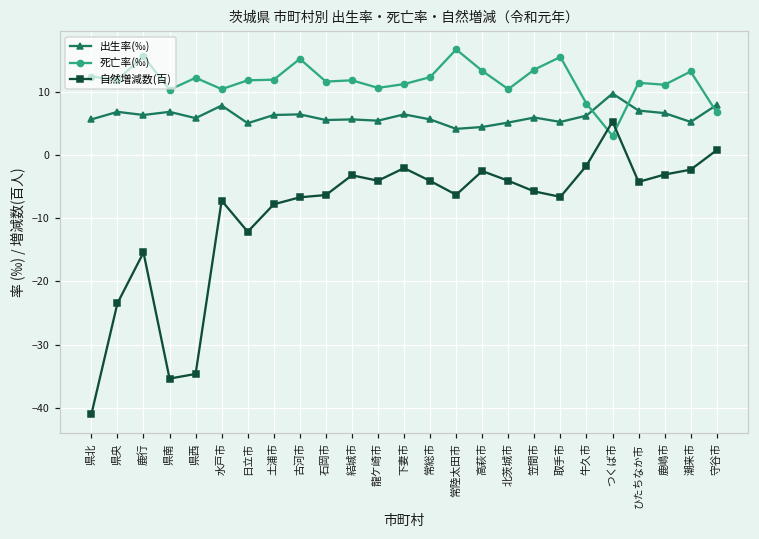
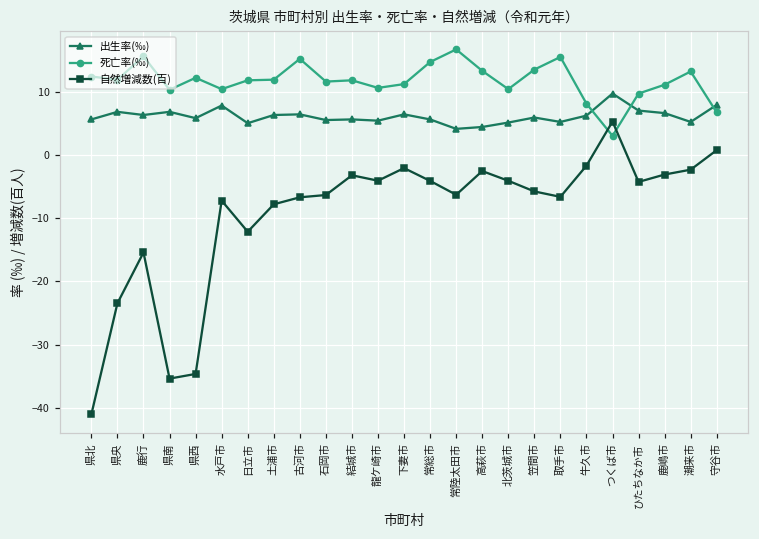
死亡率(‰), 常総市: 12 -> 15
死亡率(‰), ひたちなか市: 12 -> 10
